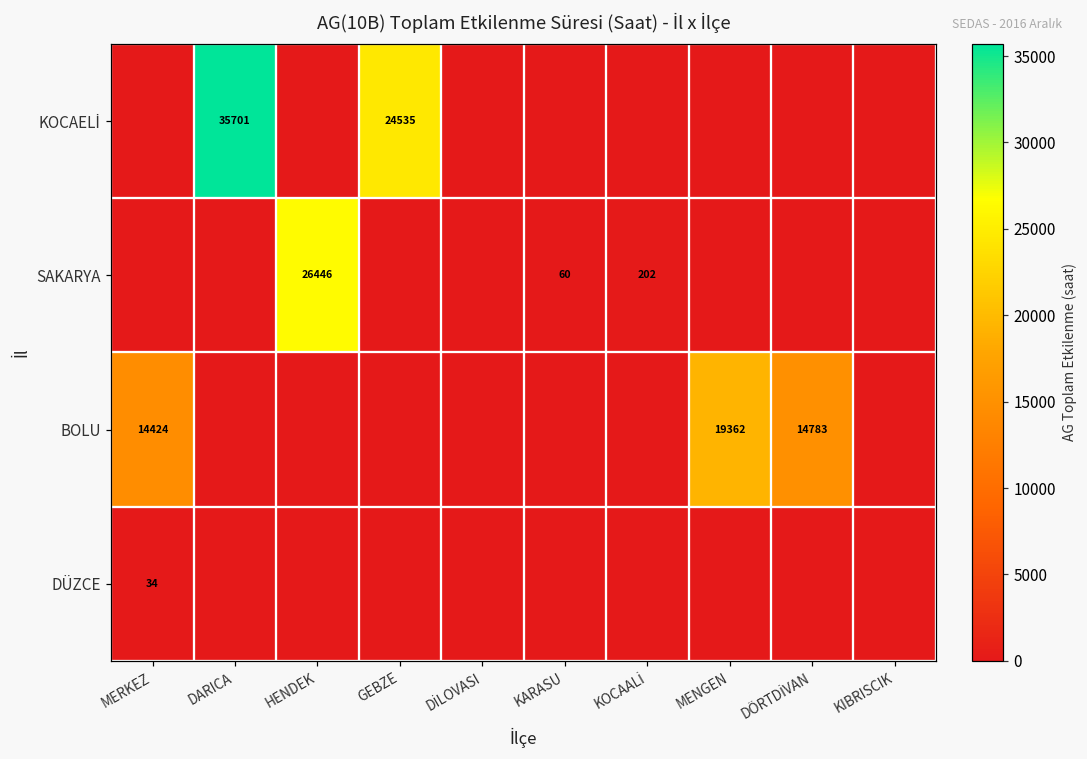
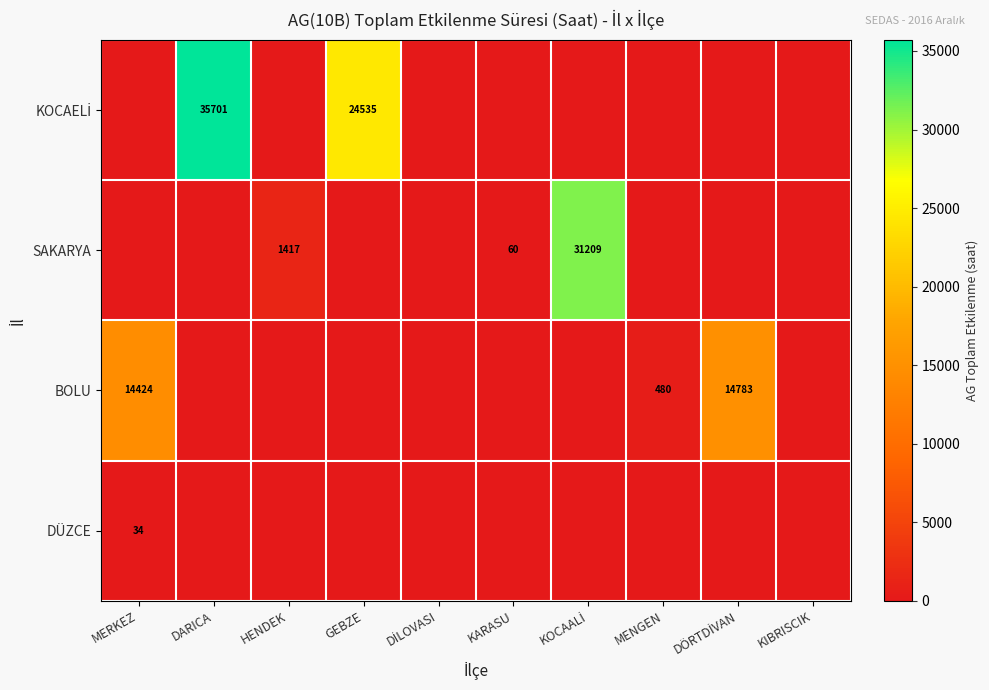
SAKARYA, HENDEK: 26446 -> 1417
SAKARYA, KOCAALİ: 202 -> 31209
BOLU, MENGEN: 19362 -> 480
